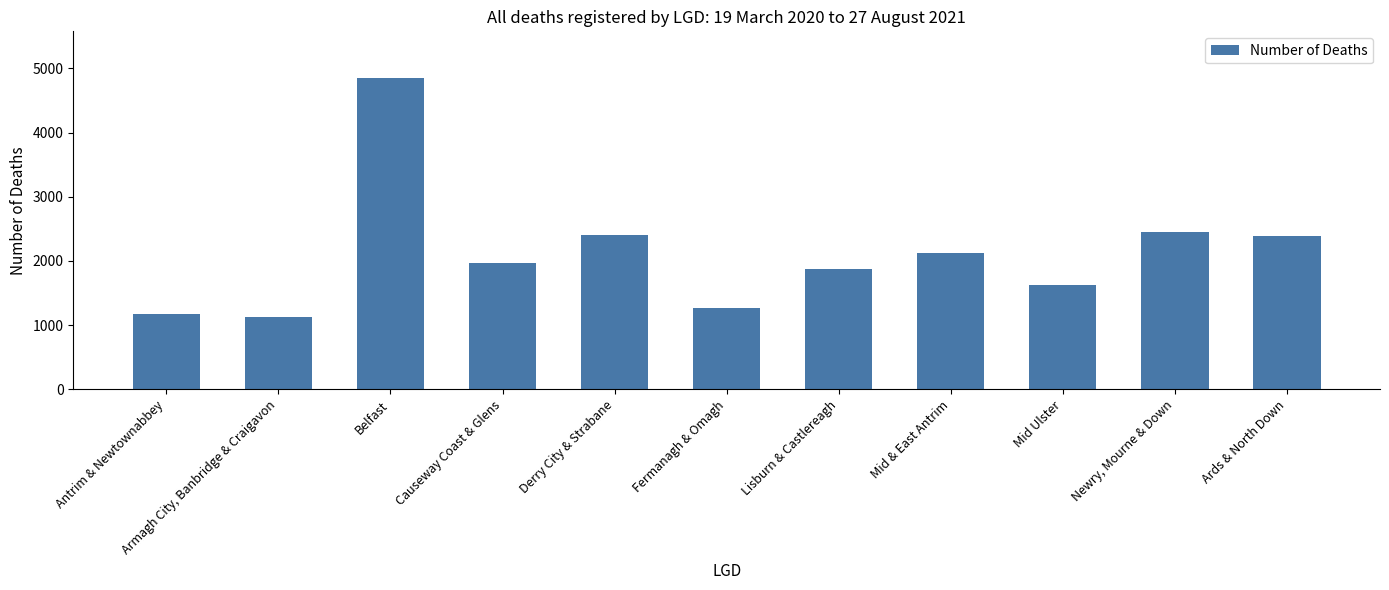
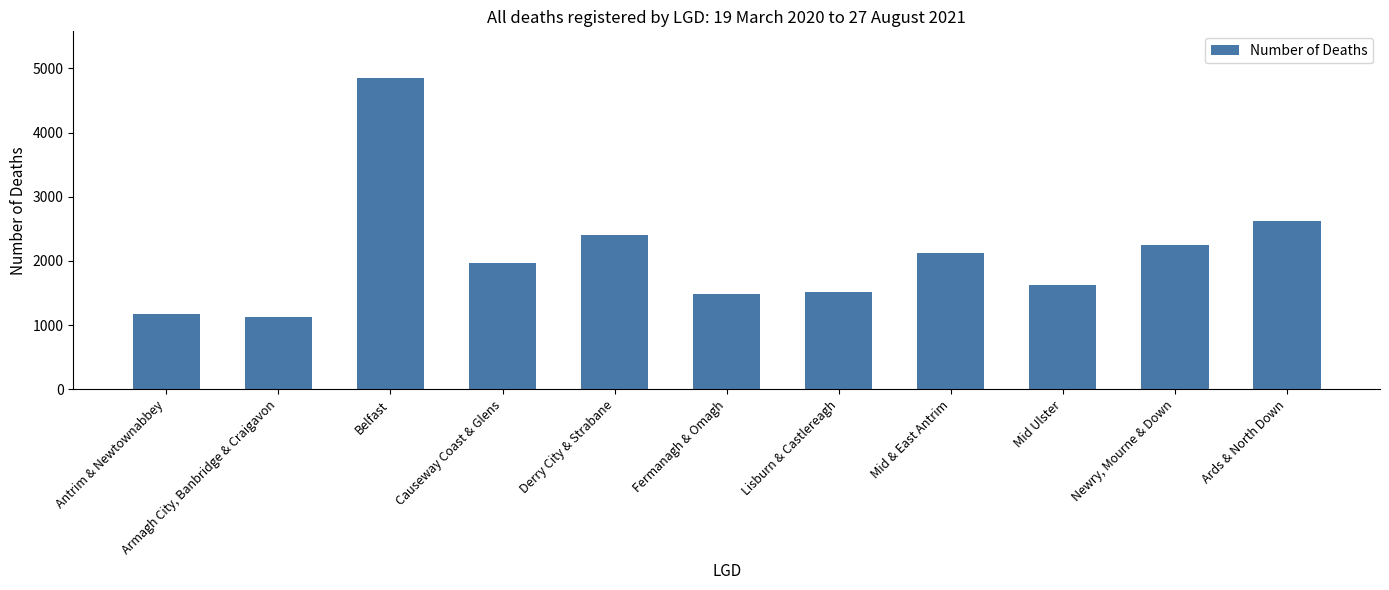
Fermanagh & Omagh: 1300 -> 1500
Lisburn & Castlereagh: 1900 -> 1500
Newry, Mourne & Down: 2400 -> 2300
Ards & North Down: 2400 -> 2600
